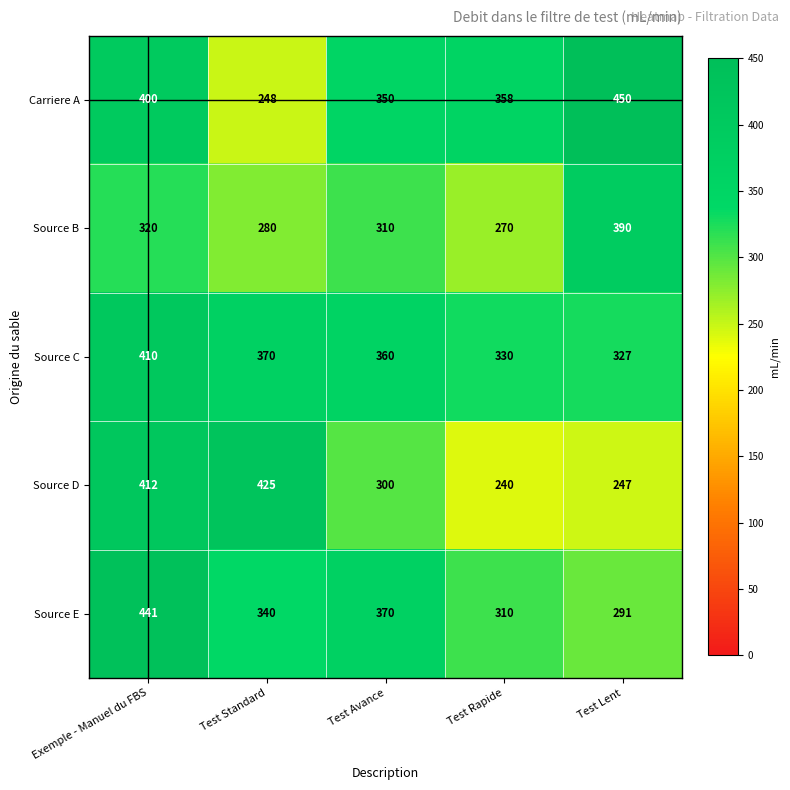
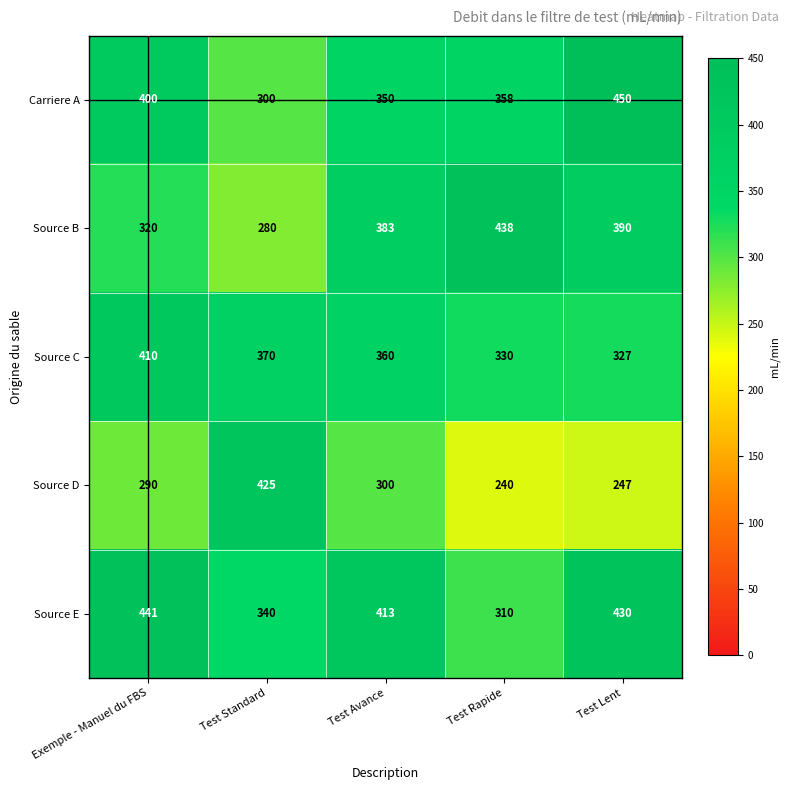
Carriere A, Test Standard: 248 -> 300
Source B, Test Avance: 310 -> 383
Source B, Test Rapide: 270 -> 438
Source D, Exemple - Manuel du FBS: 412 -> 290
Source E, Test Avance: 370 -> 413
Source E, Test Lent: 291 -> 430
